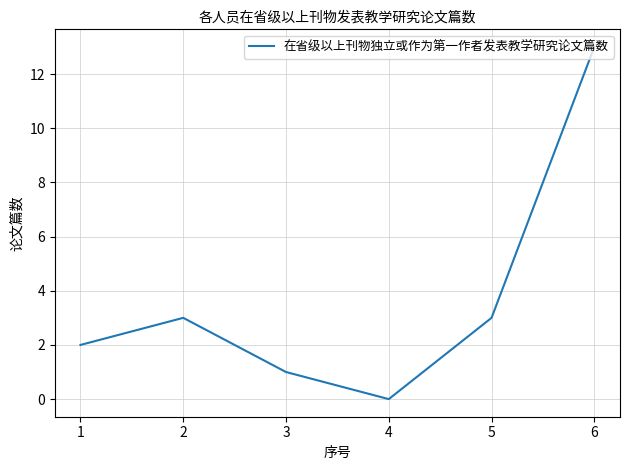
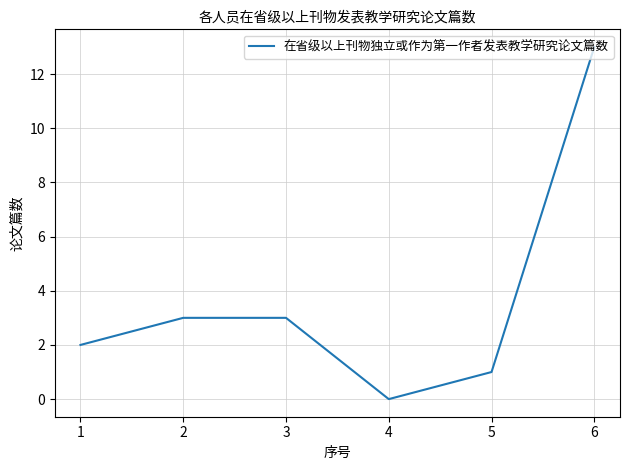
3: 1 -> 3
5: 3 -> 1
